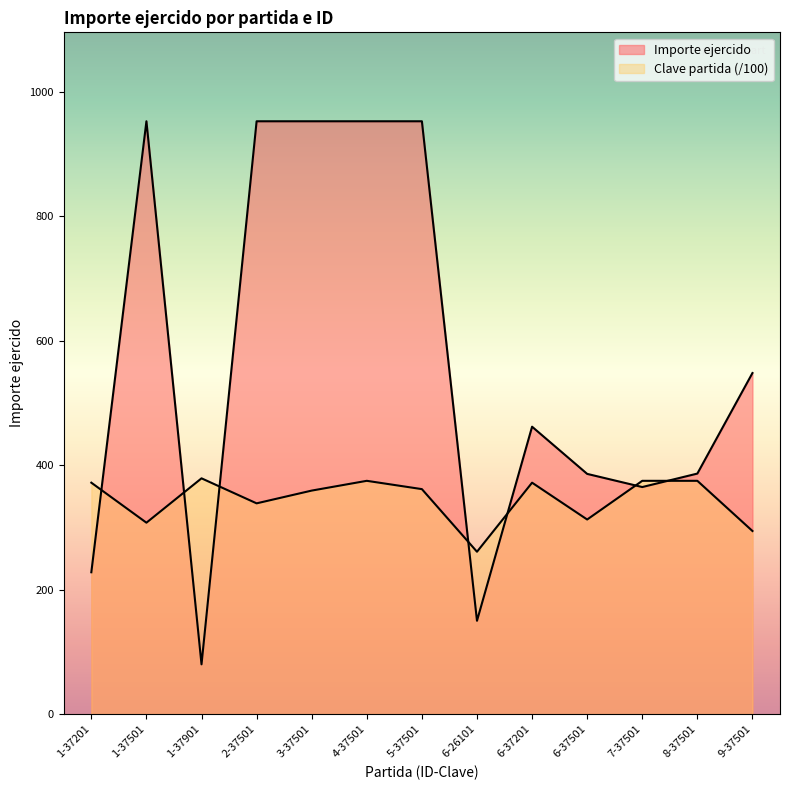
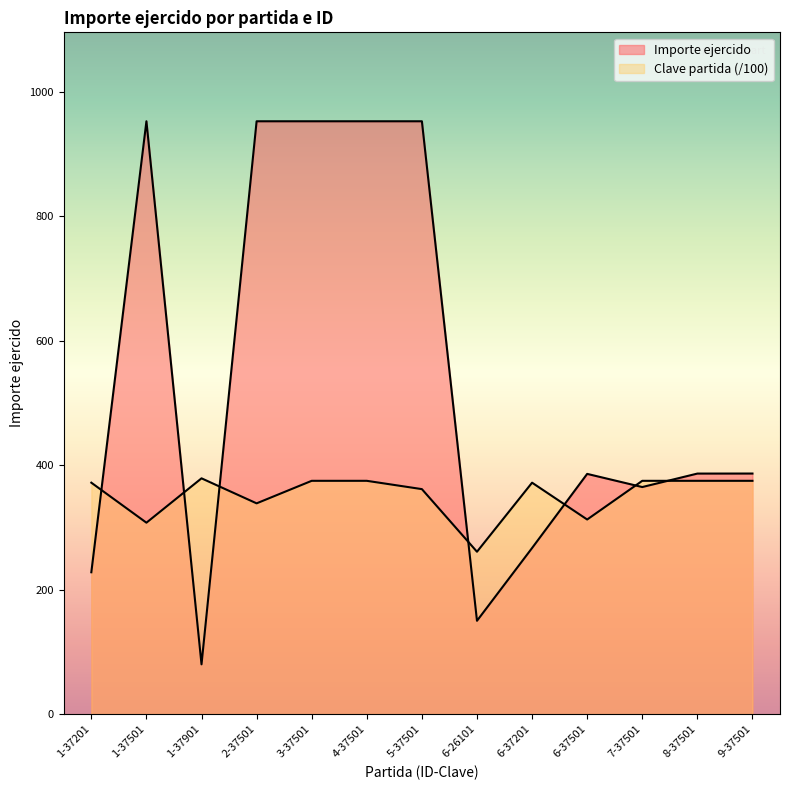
Clave partida (/100), 3-37501: 360 -> 380
Importe ejercido, 6-37201: 460 -> 270
Importe ejercido, 9-37501: 550 -> 390
Clave partida (/100), 9-37501: 290 -> 380
